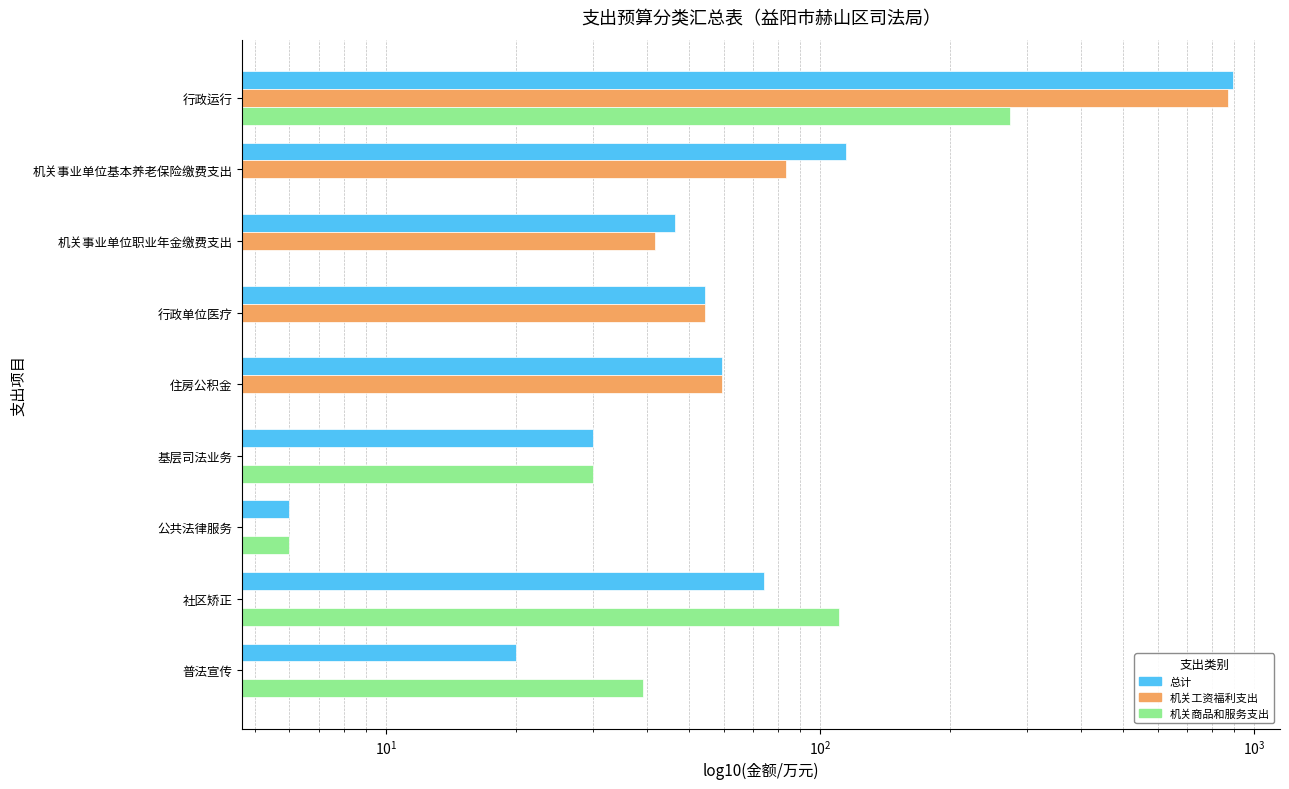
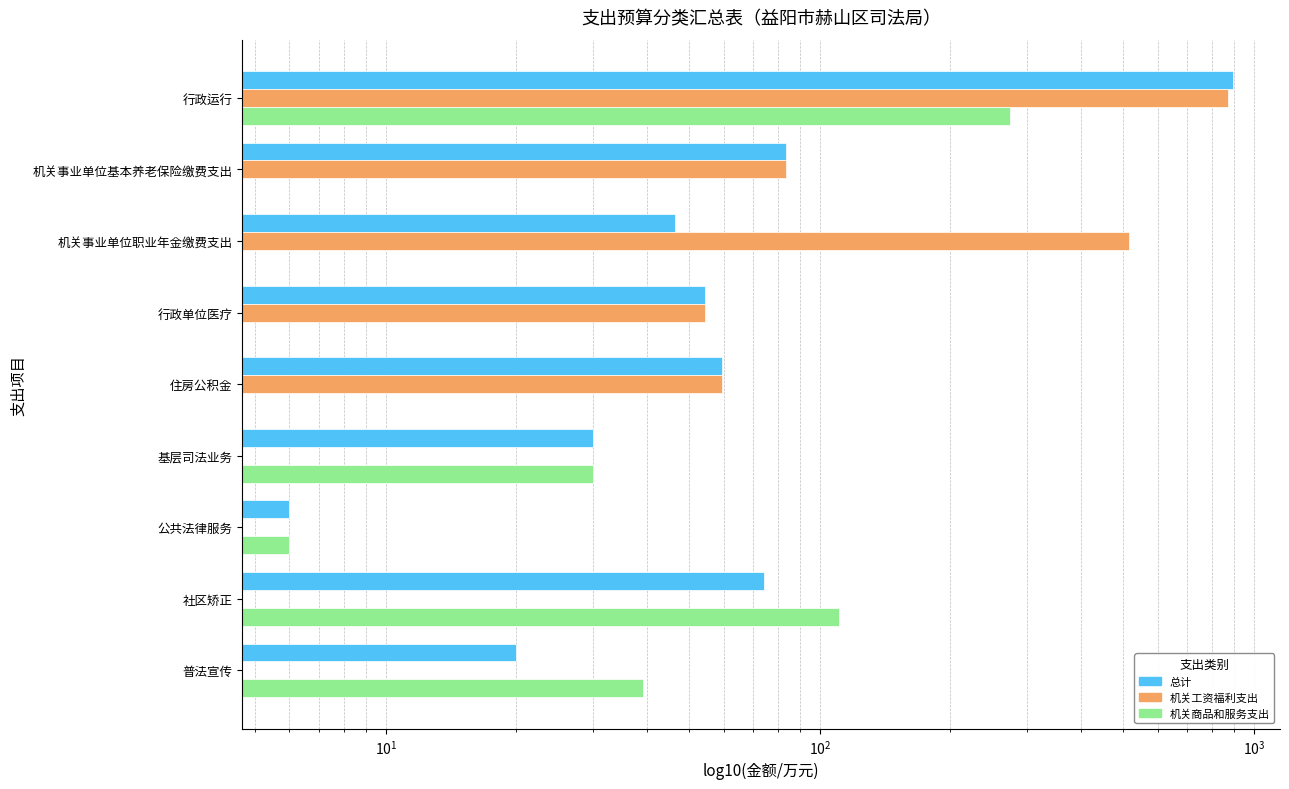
总计, 机关事业单位基本养老保险缴费支出: 115 -> 83
机关工资福利支出, 机关事业单位职业年金缴费支出: 42 -> 520
